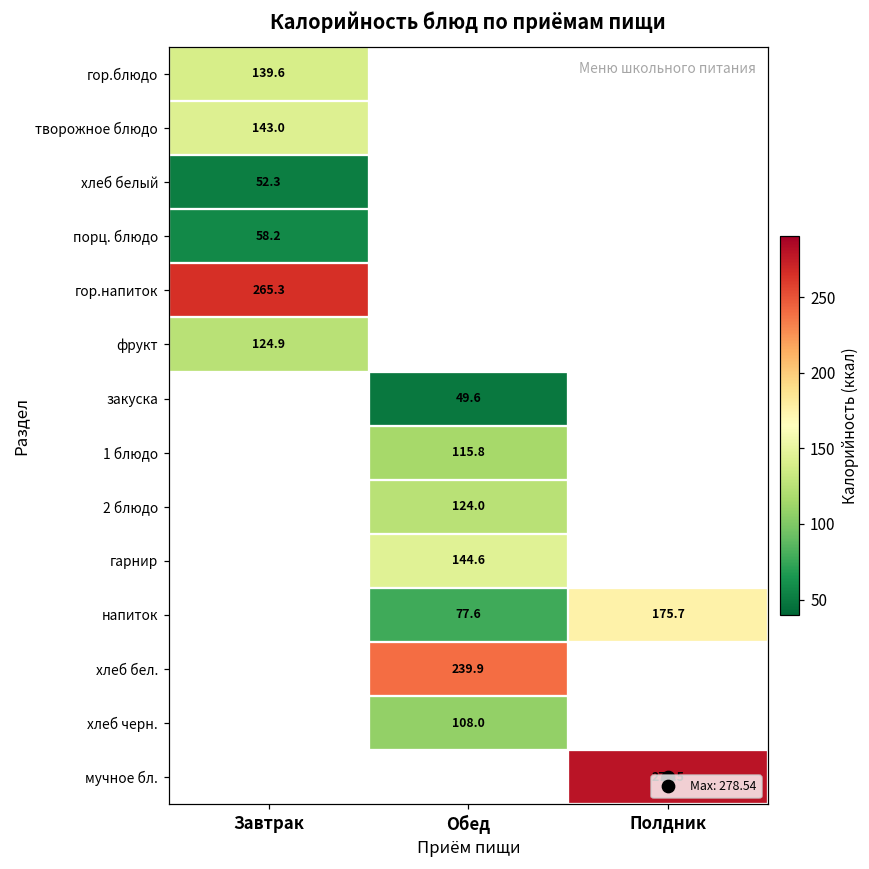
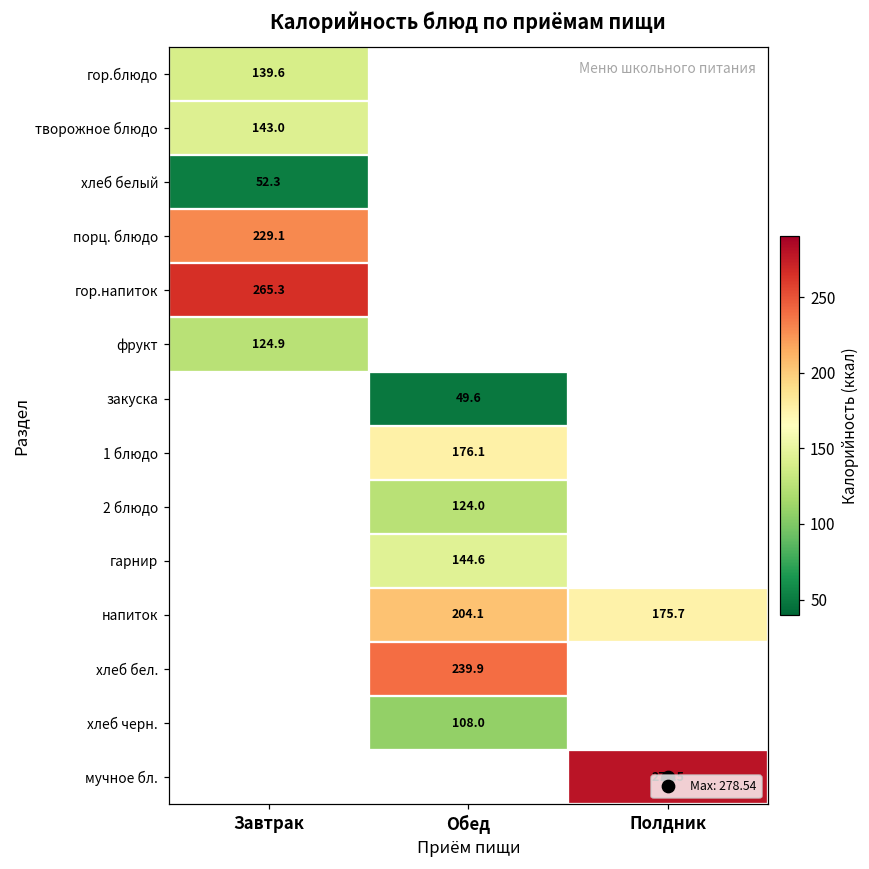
порц. блюдо, Завтрак: 58.2 -> 229.1
1 блюдо, Обед: 115.8 -> 176.1
напиток, Обед: 77.6 -> 204.1
